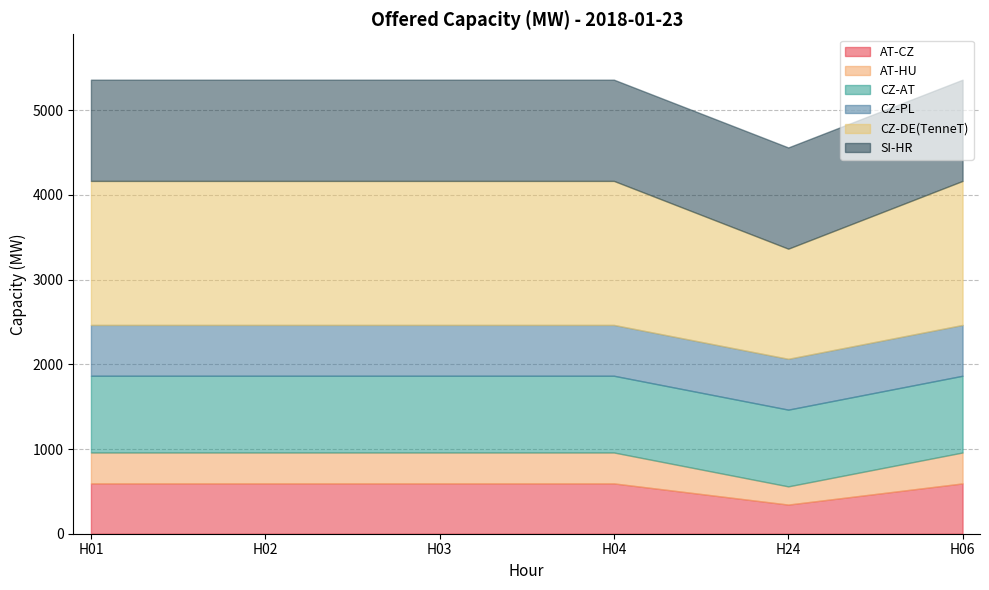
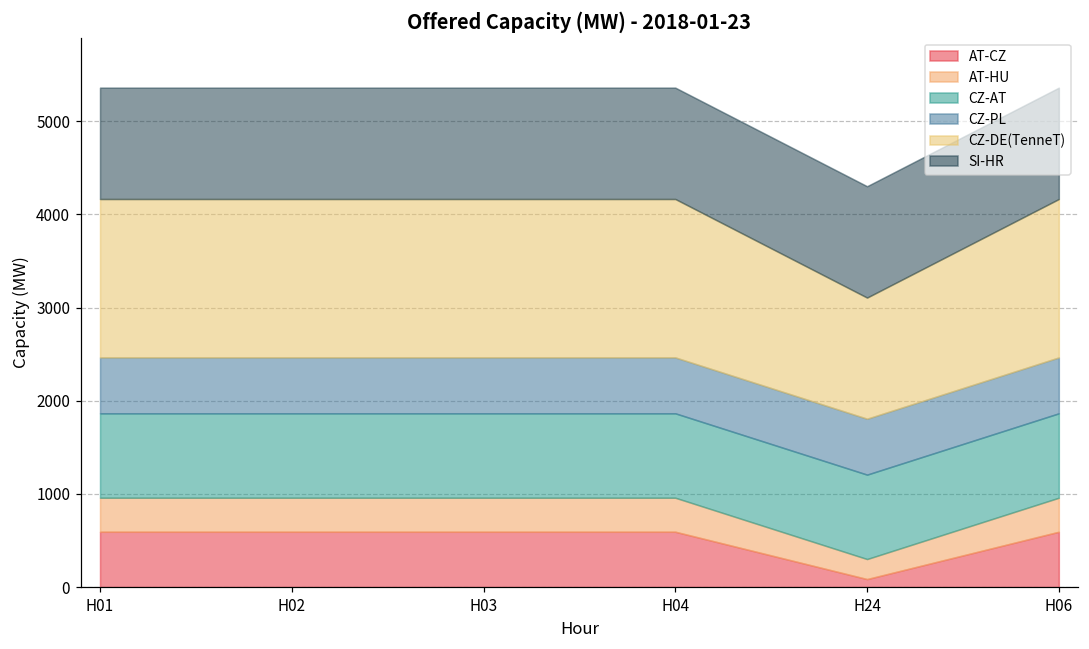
AT-CZ, H24: 300 -> 100
